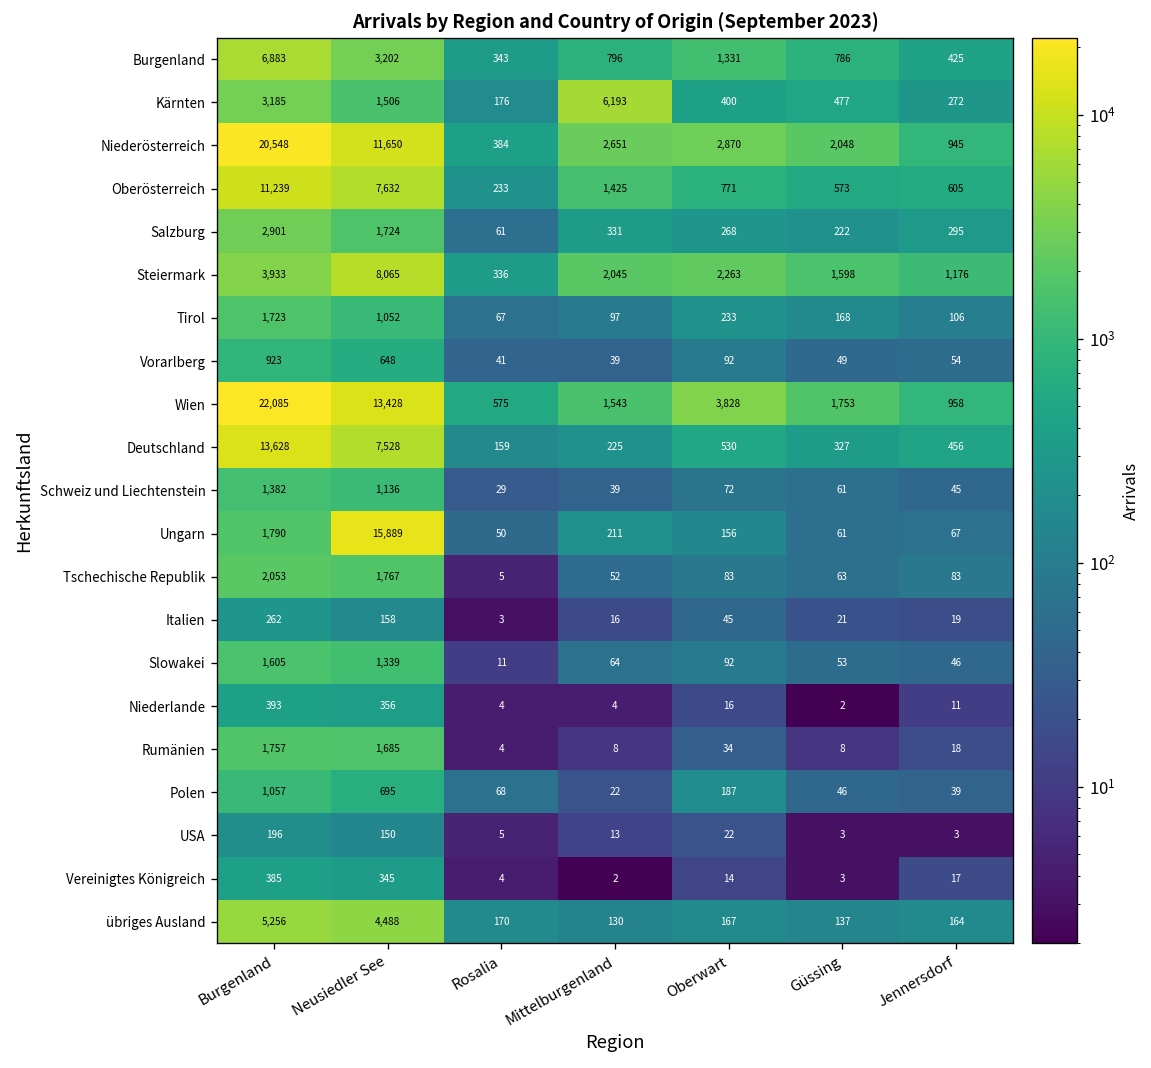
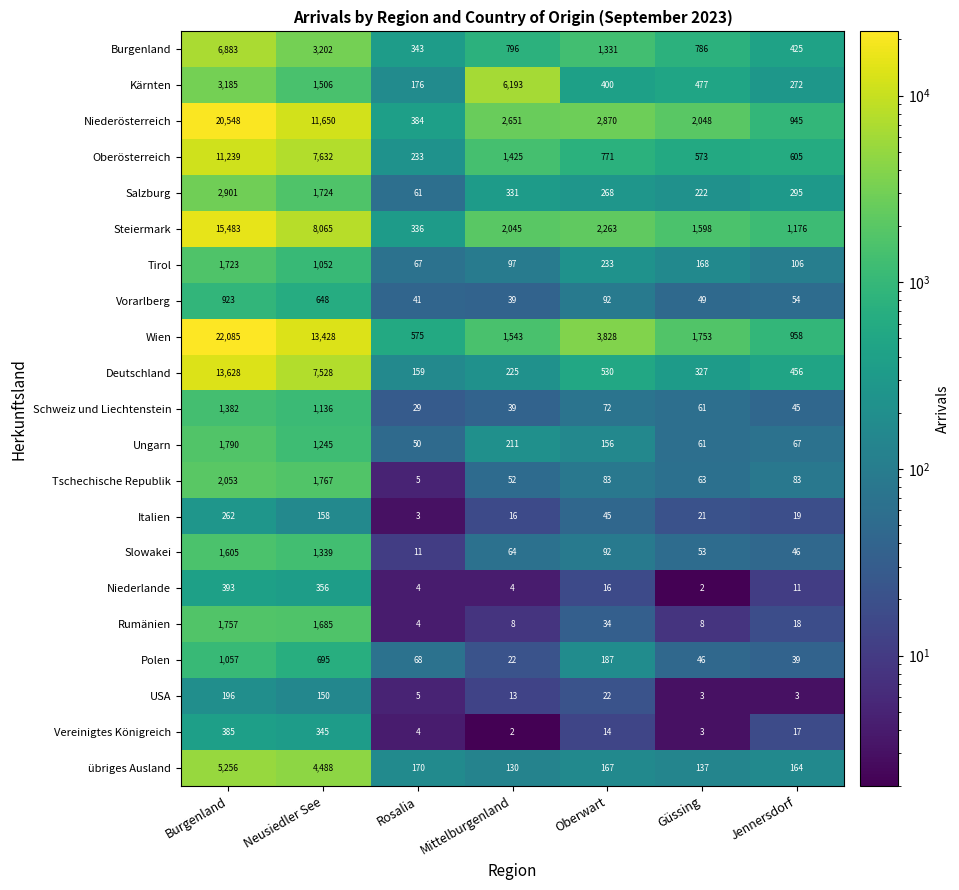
Steiermark, Burgenland: 3,933 -> 15,483
Ungarn, Neusiedler See: 15,889 -> 1,245
